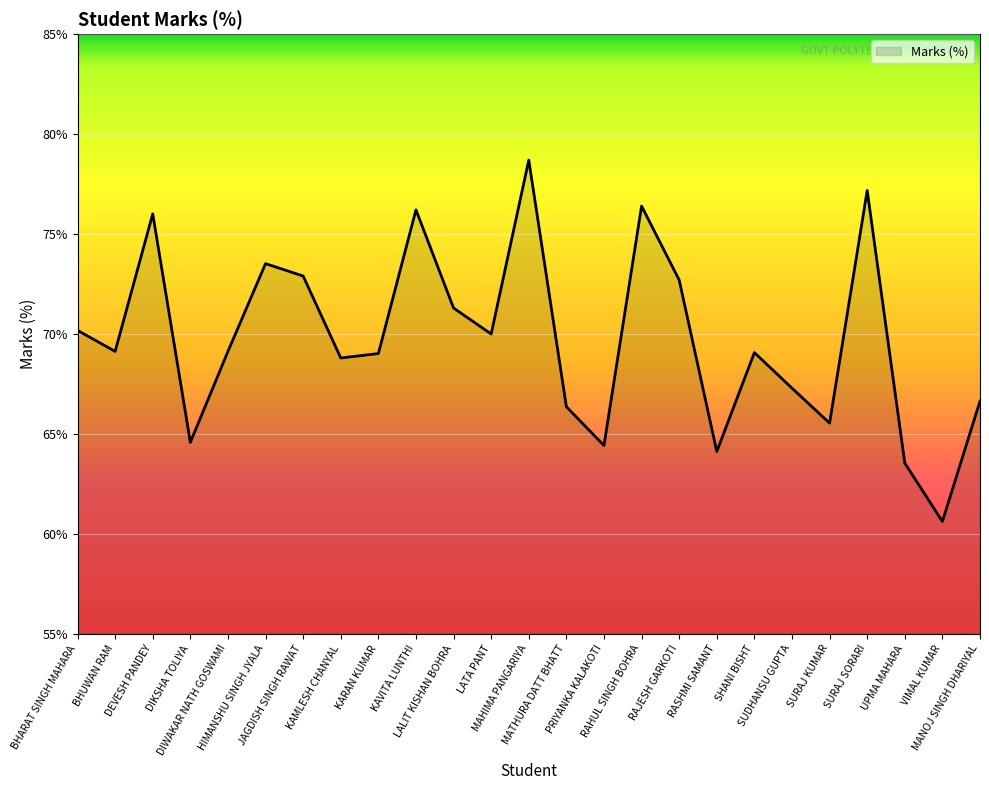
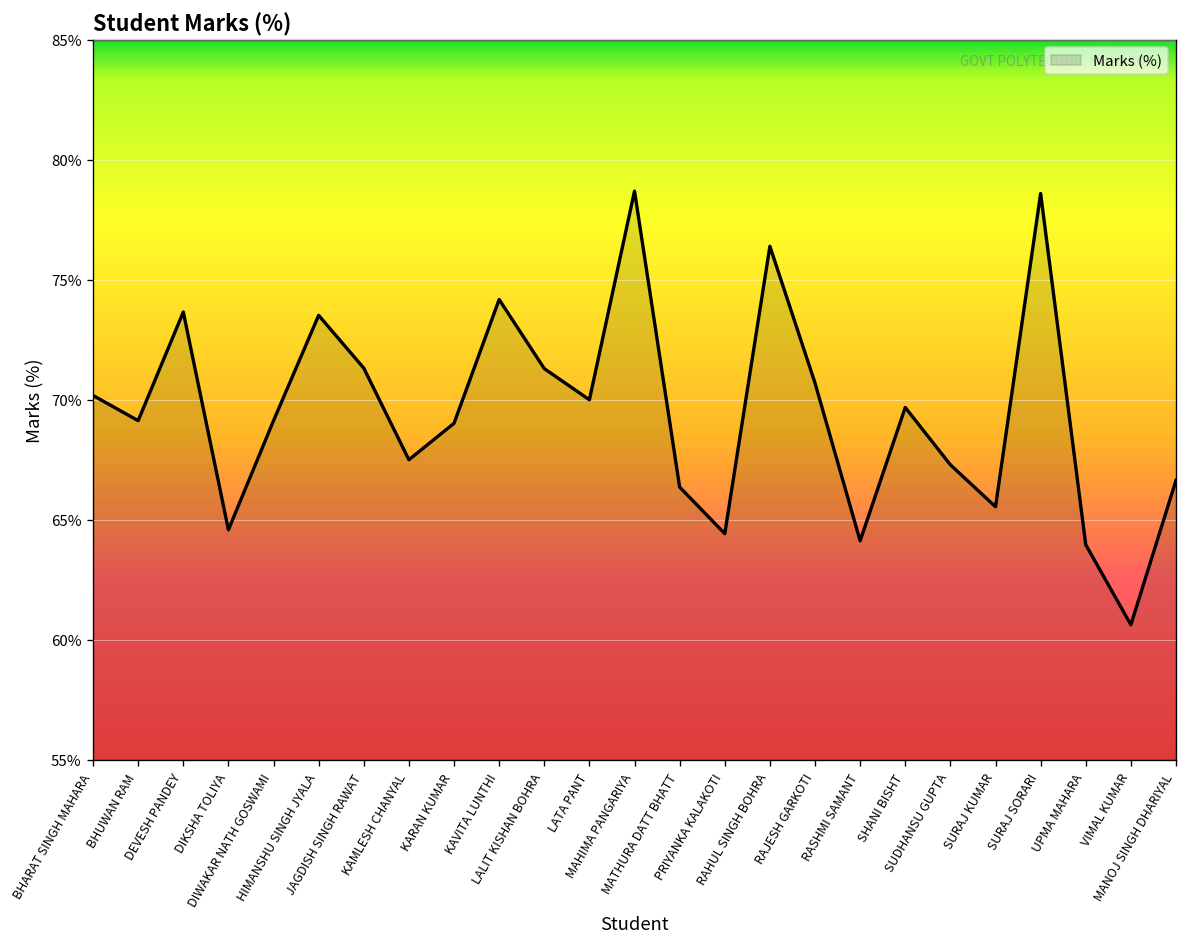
DEVESH PANDEY: 76.0% -> 73.7%
JAGDISH SINGH RAWAT: 72.9% -> 71.3%
KAMLESH CHANYAL: 68.8% -> 67.5%
KAVITA LUNTHI: 76.2% -> 74.2%
RAJESH GARKOTI: 72.7% -> 70.7%
SHANI BISHT: 69.1% -> 69.7%
SURAJ SORARI: 77.2% -> 78.6%
UPMA MAHARA: 63.5% -> 64.0%
